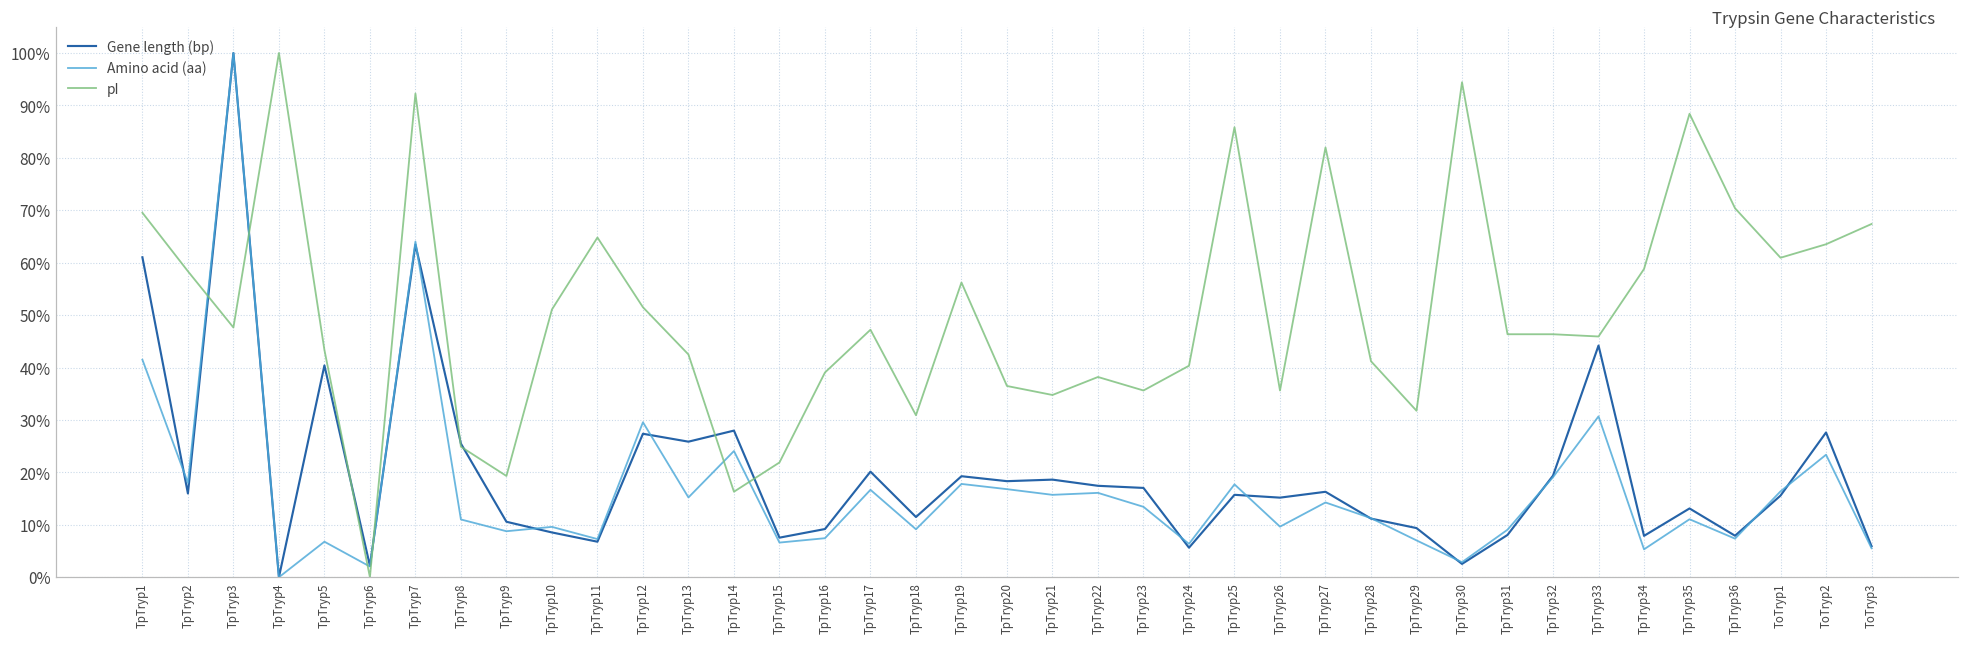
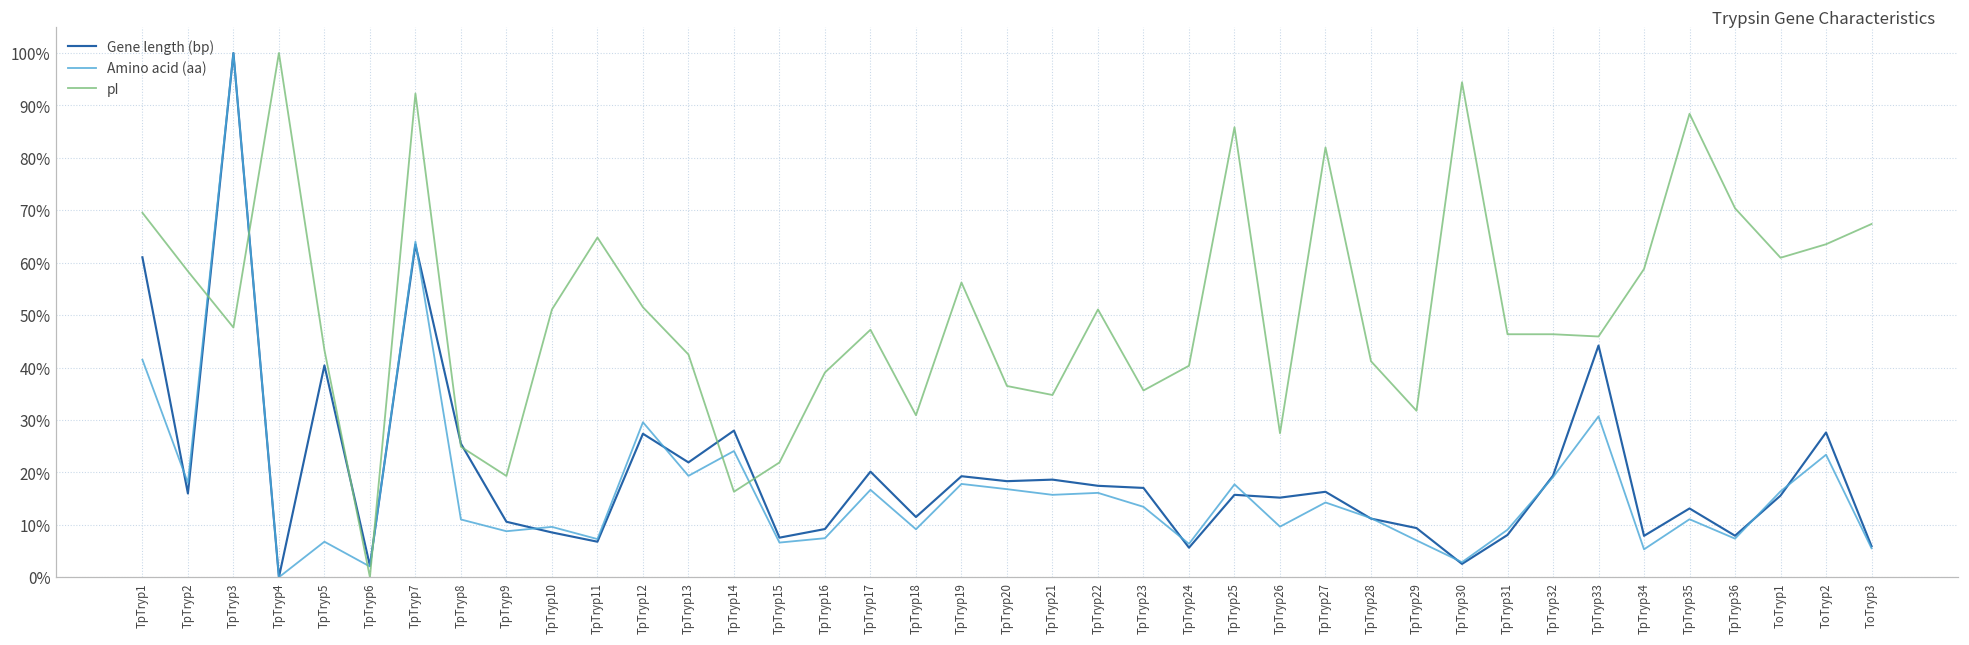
Gene length (bp), TpTryp13: 26% -> 22%
Amino acid (aa), TpTryp13: 15% -> 19%
pI, TpTryp22: 38% -> 51%
pI, TpTryp26: 36% -> 27%
